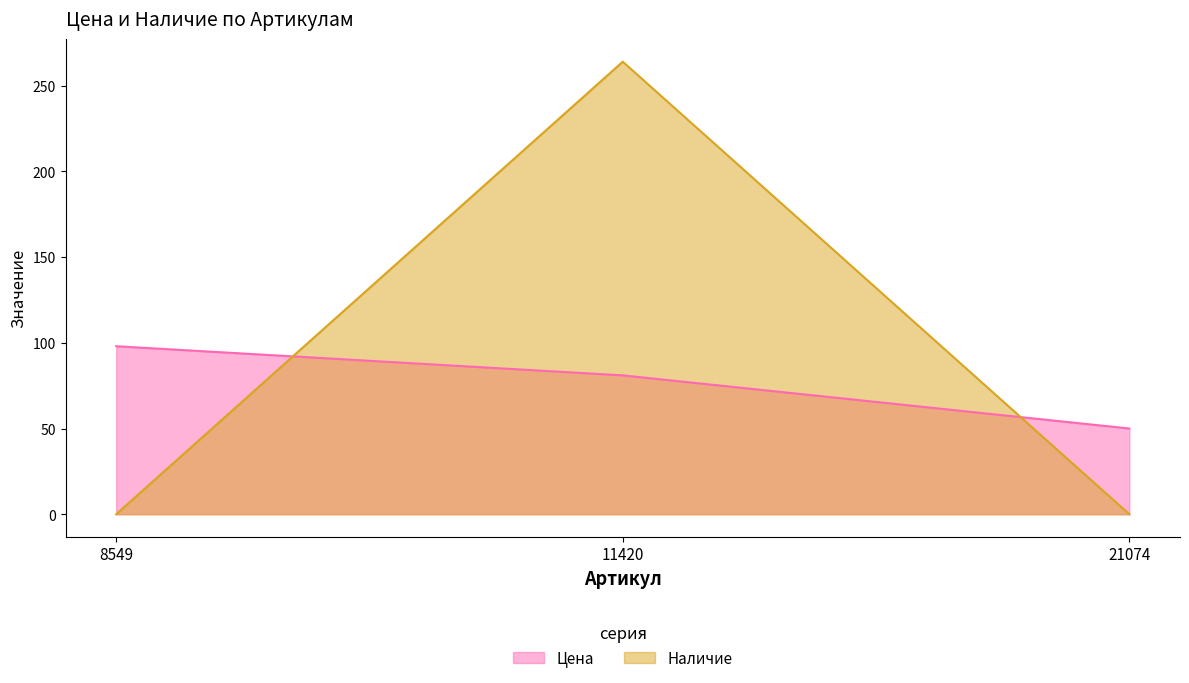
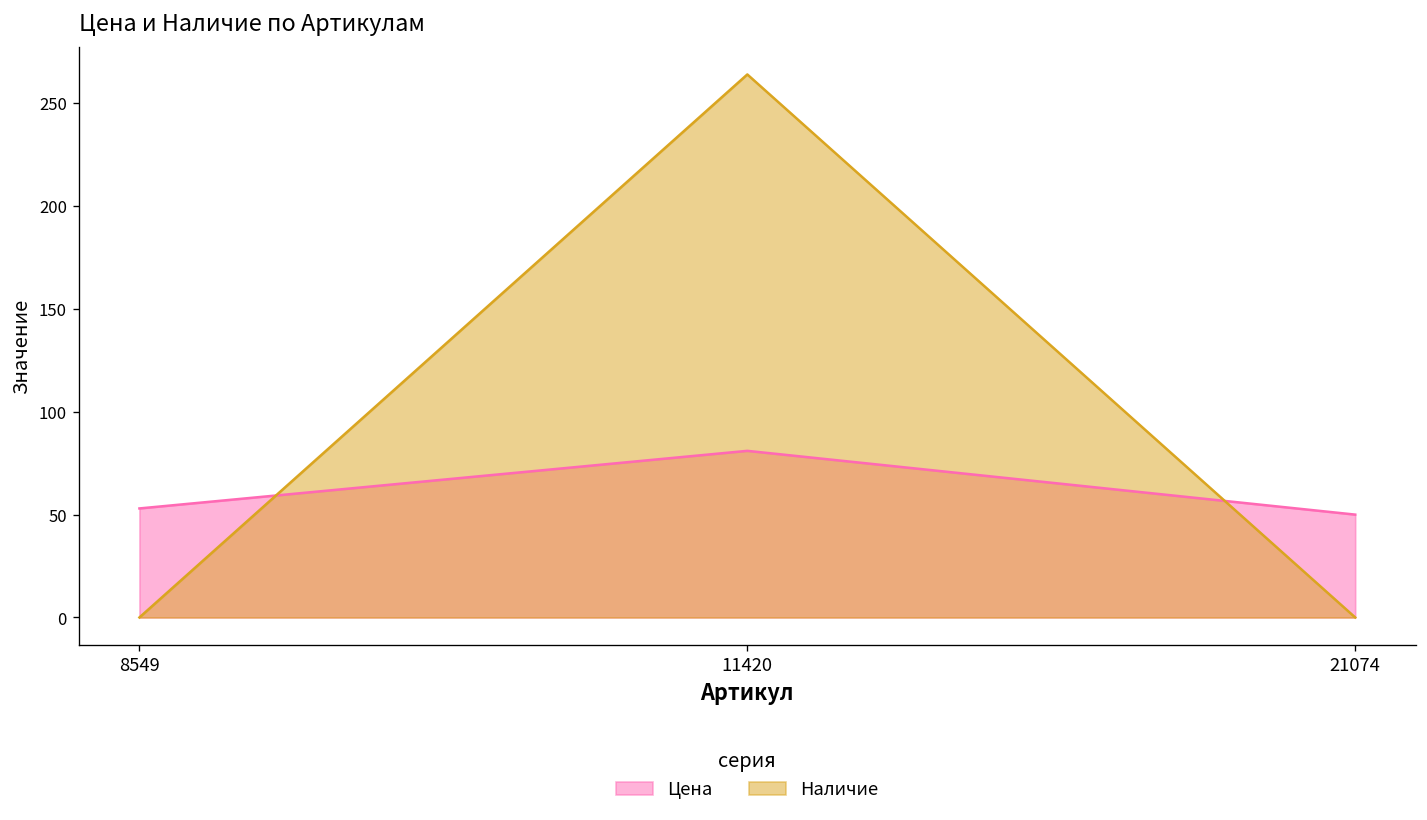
Цена, 8549: 98 -> 53
